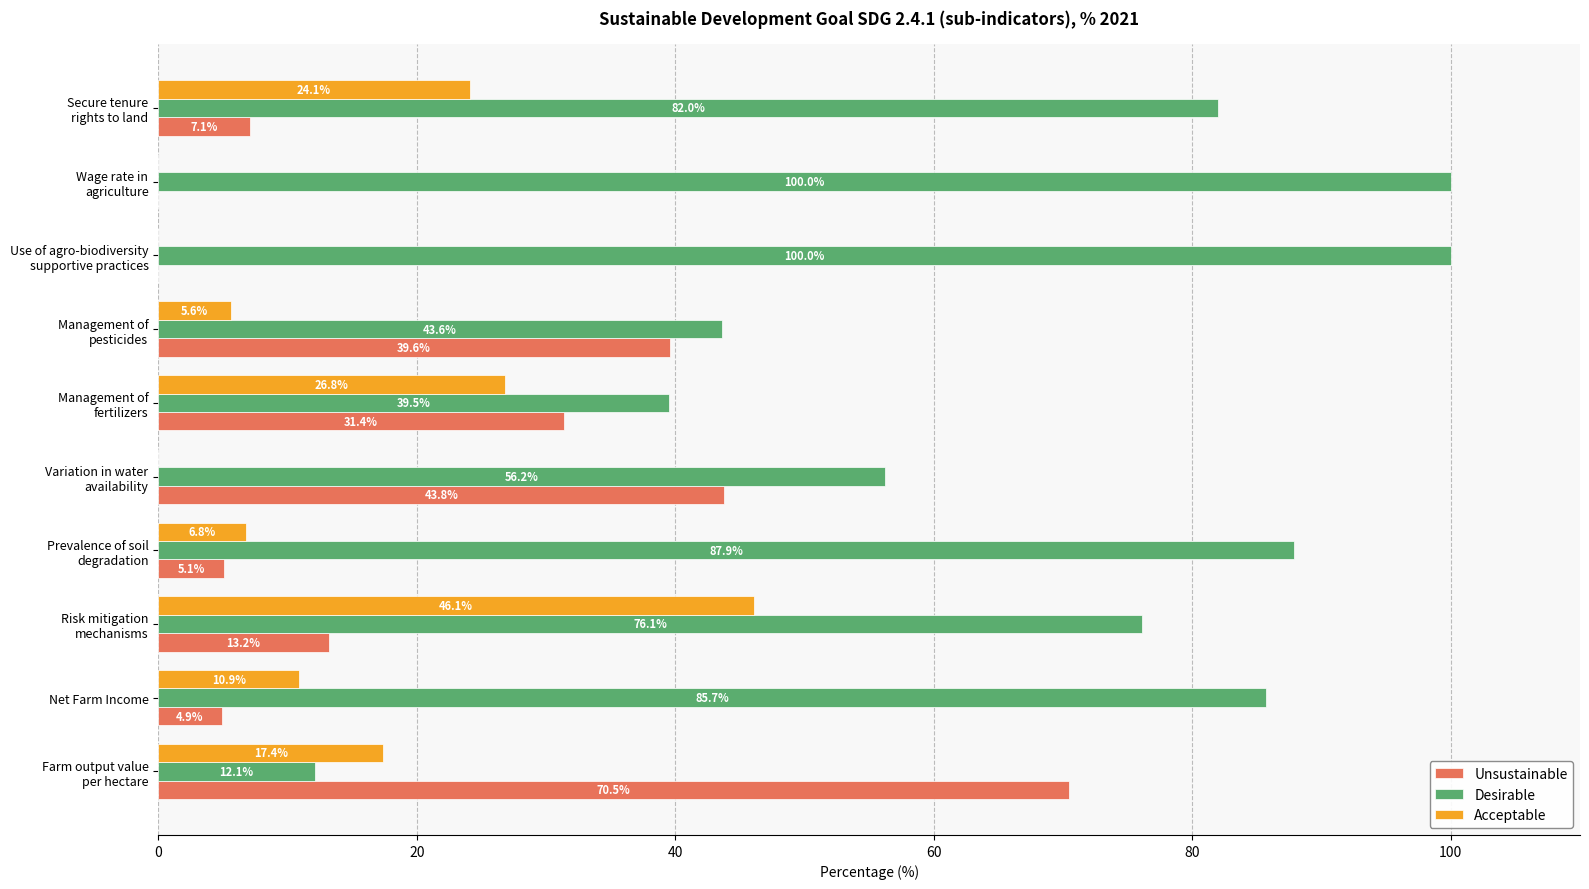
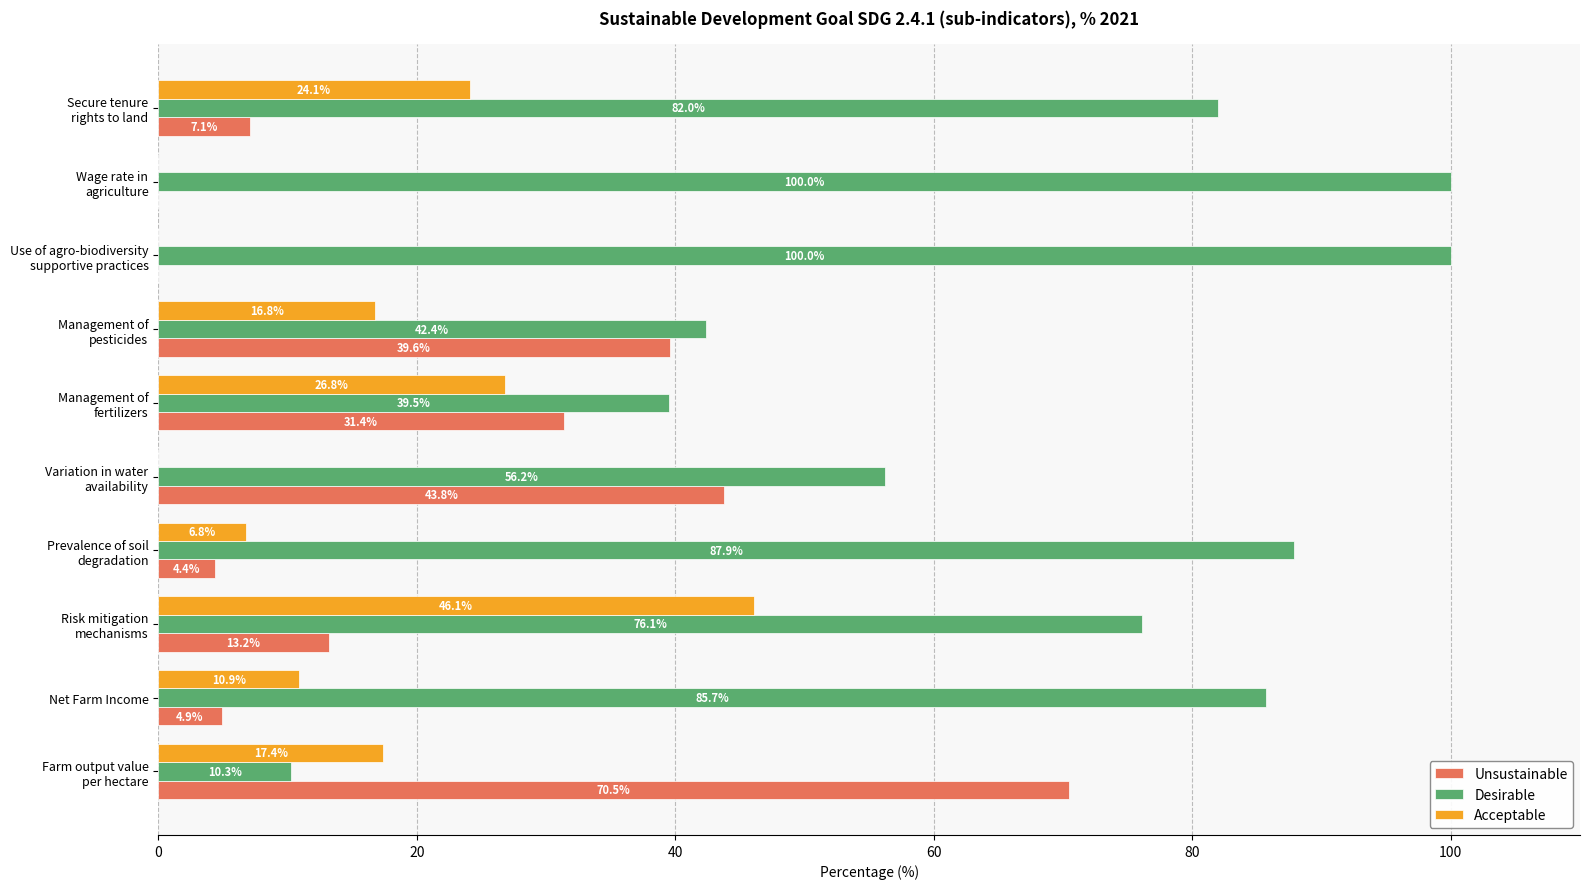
Acceptable, Management of pesticides: 5.6% -> 16.8%
Desirable, Management of pesticides: 43.6% -> 42.4%
Unsustainable, Prevalence of soil degradation: 5.1% -> 4.4%
Desirable, Farm output value per hectare: 12.1% -> 10.3%
